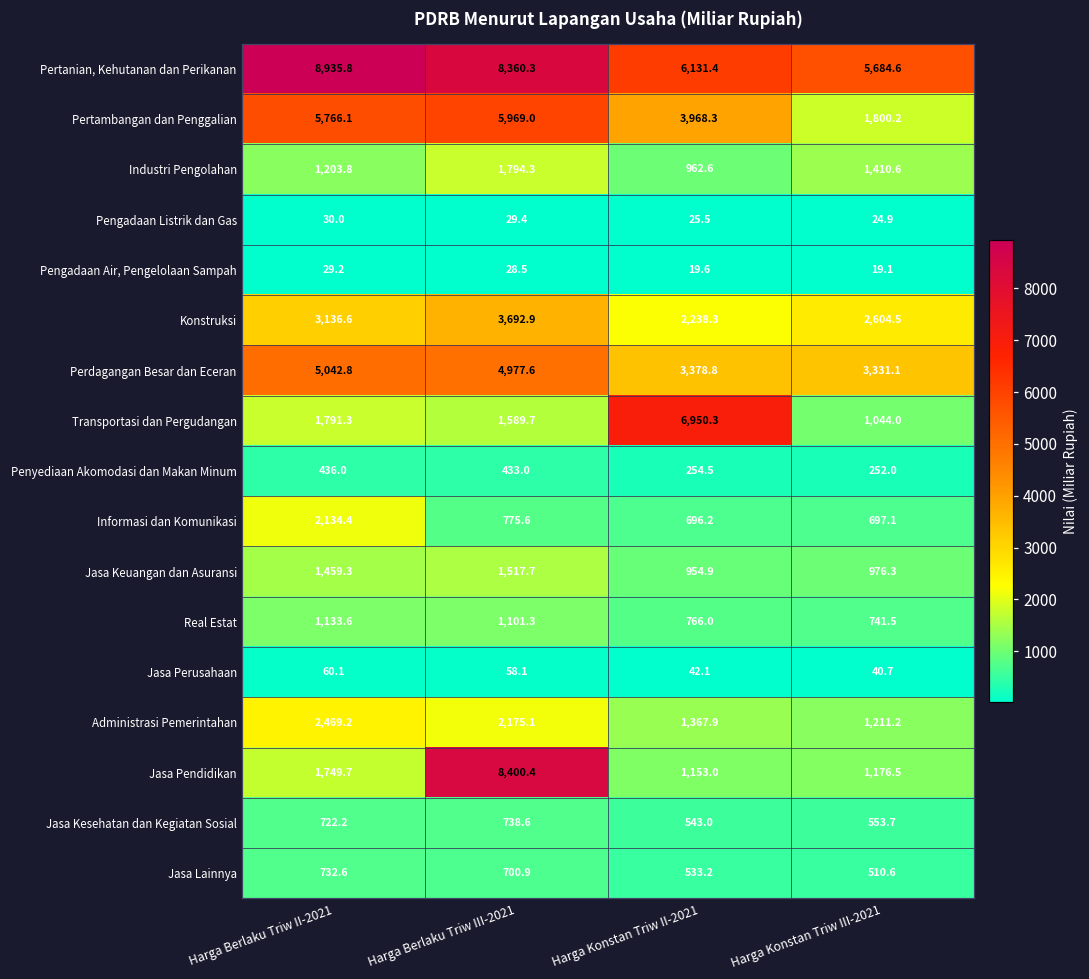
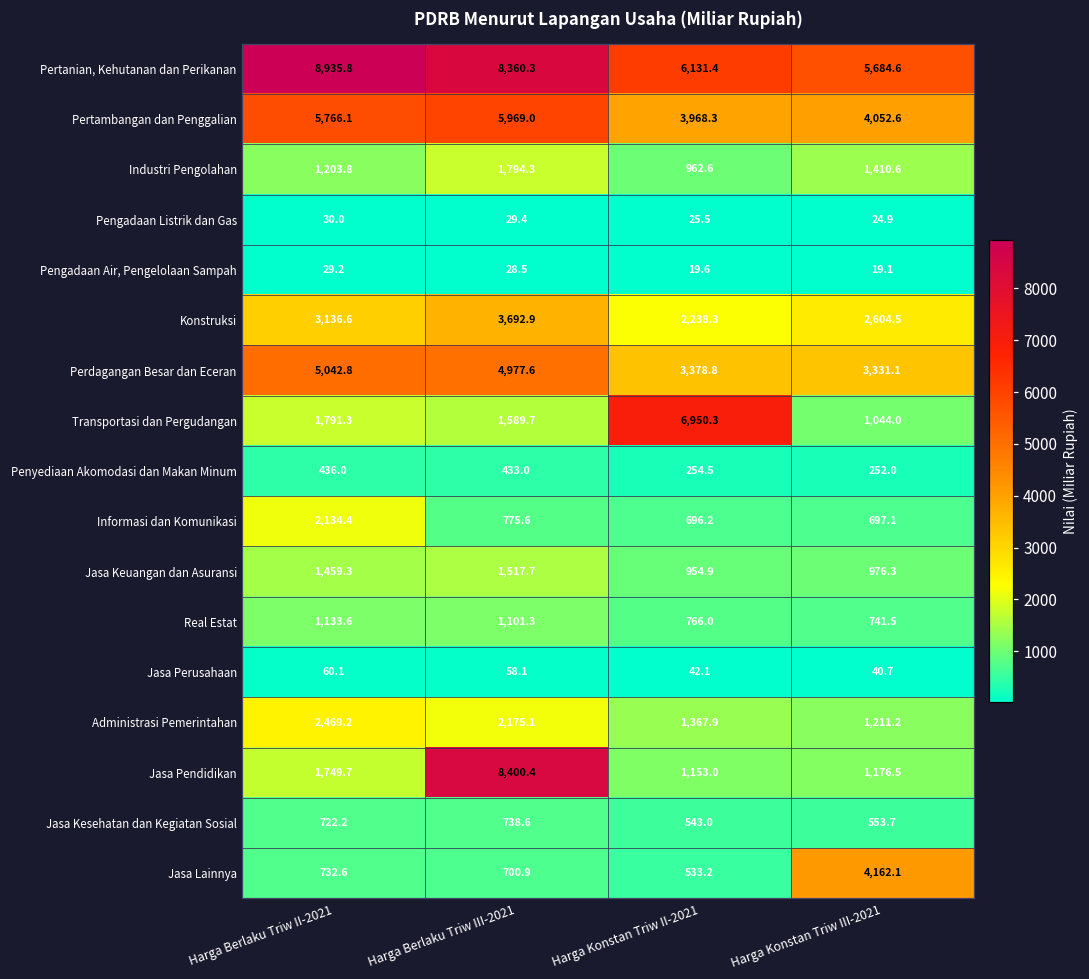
Pertambangan dan Penggalian, Harga Konstan Triw III-2021: 1,800.2 -> 4,052.6
Jasa Lainnya, Harga Konstan Triw III-2021: 510.6 -> 4,162.1
